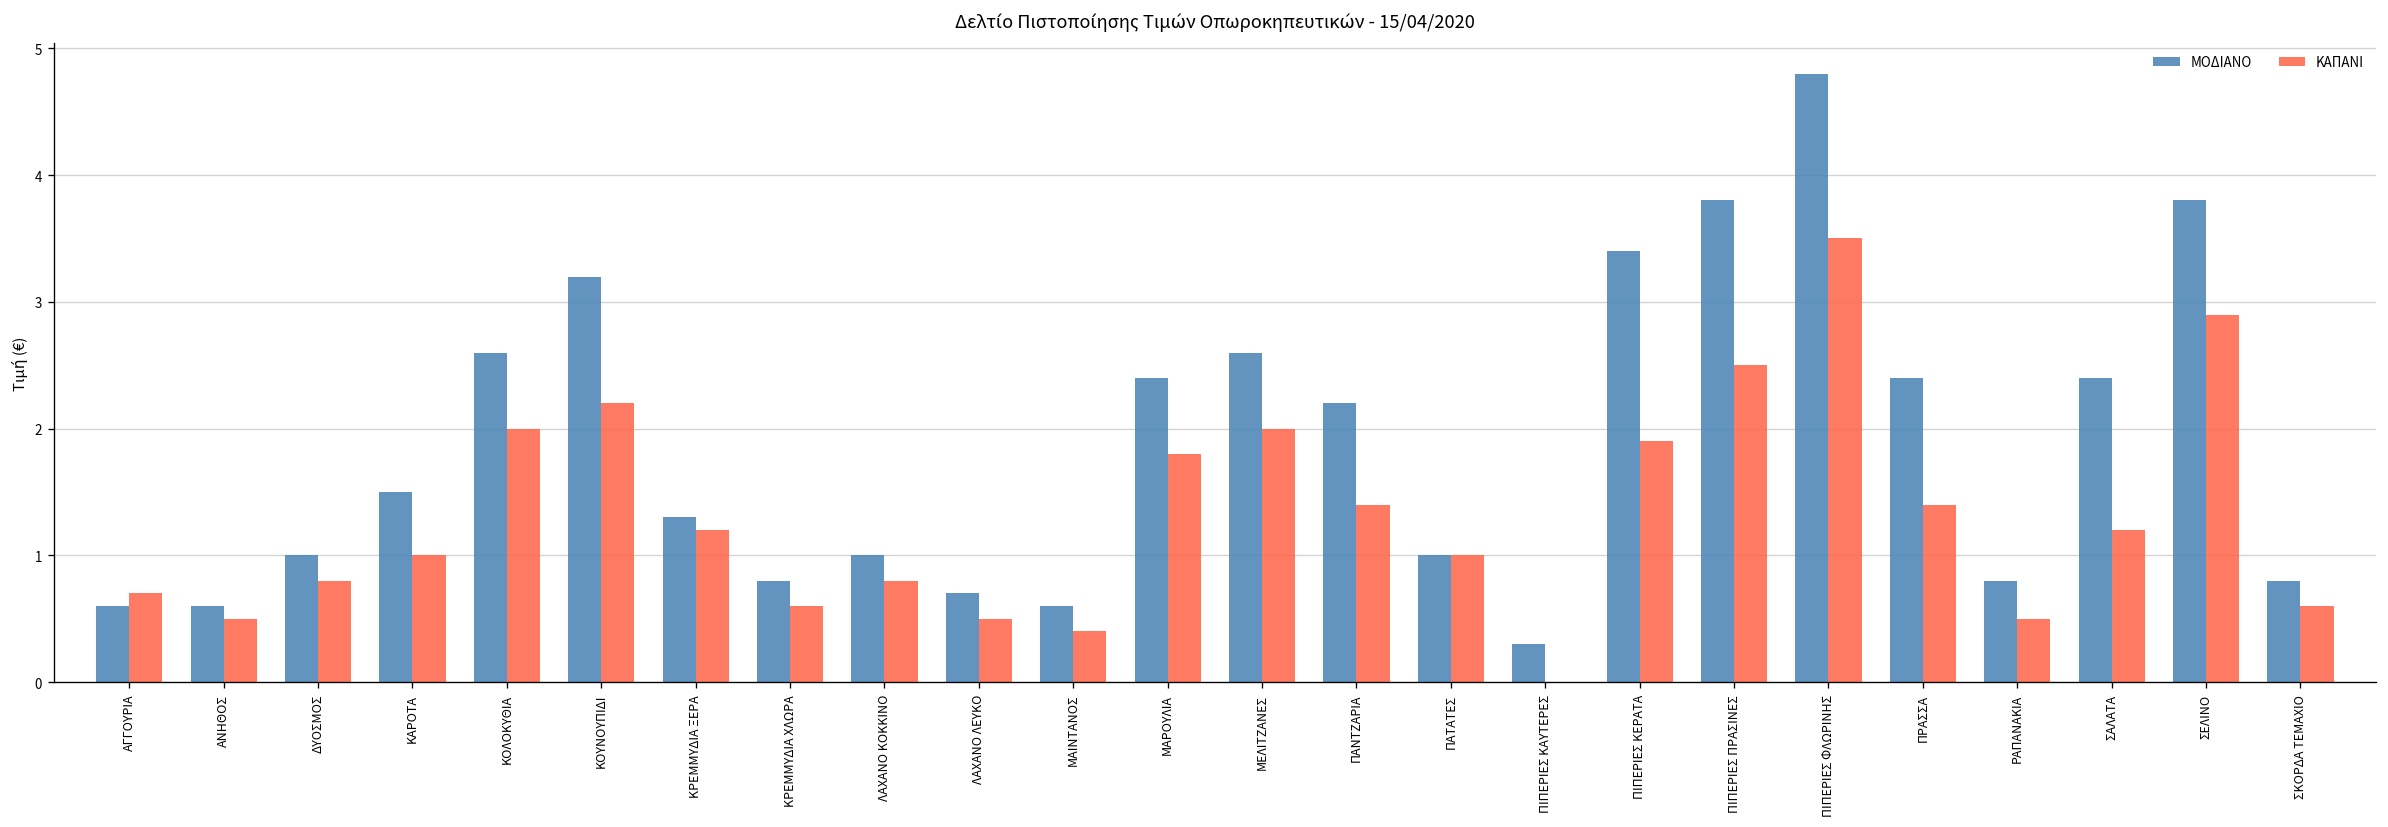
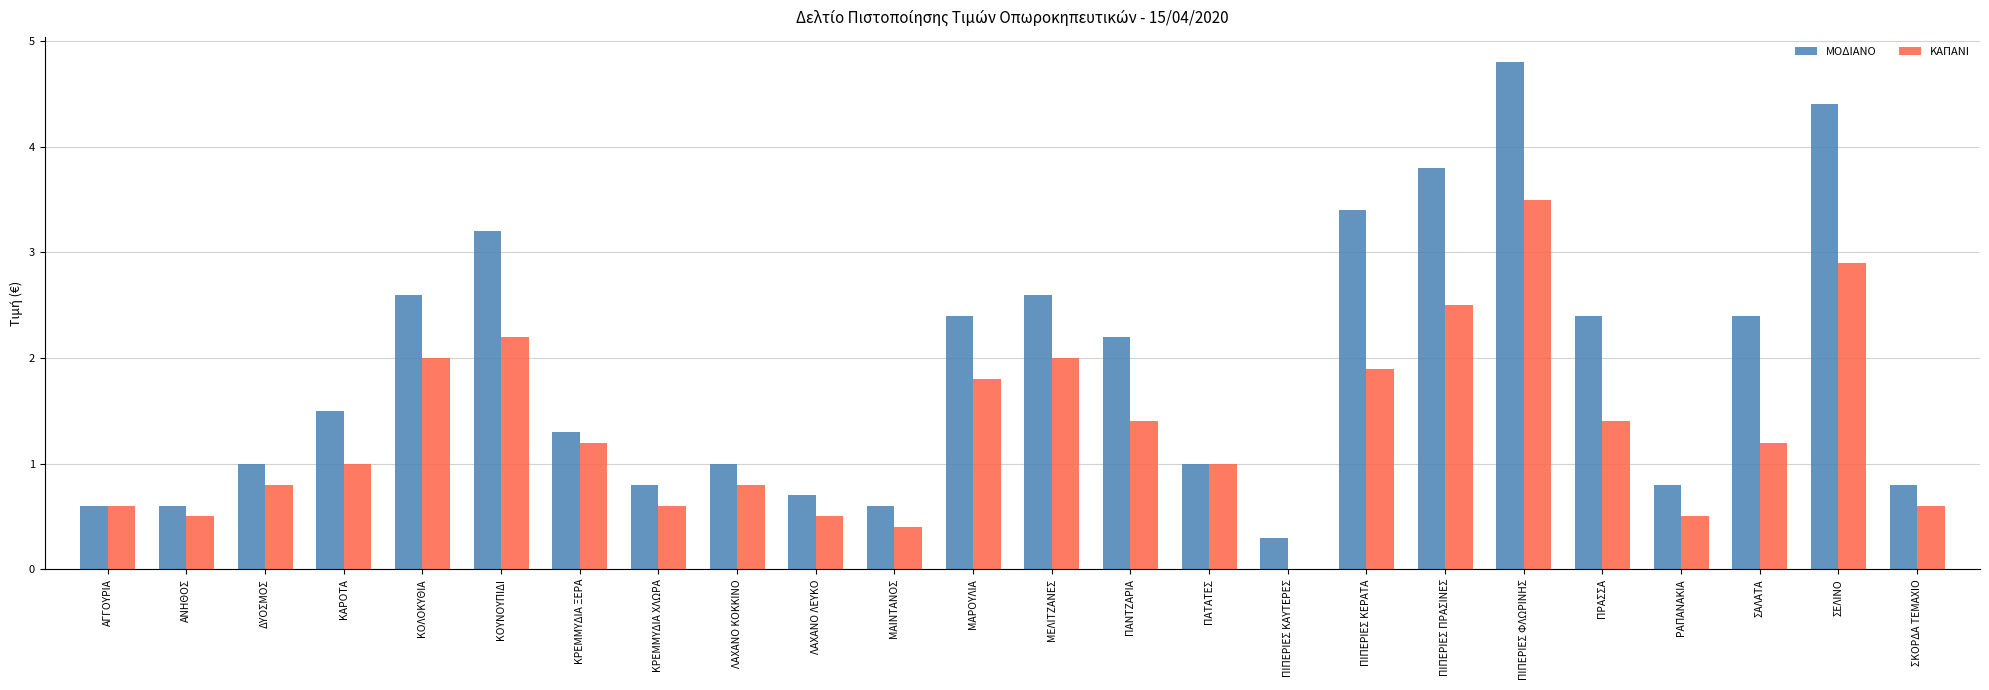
ΚΑΠΑΝΙ, ΑΓΓΟΥΡΙΑ: 0.7 -> 0.6
ΜΟΔΙΑΝΟ, ΣΕΛΙΝΟ: 3.8 -> 4.4
